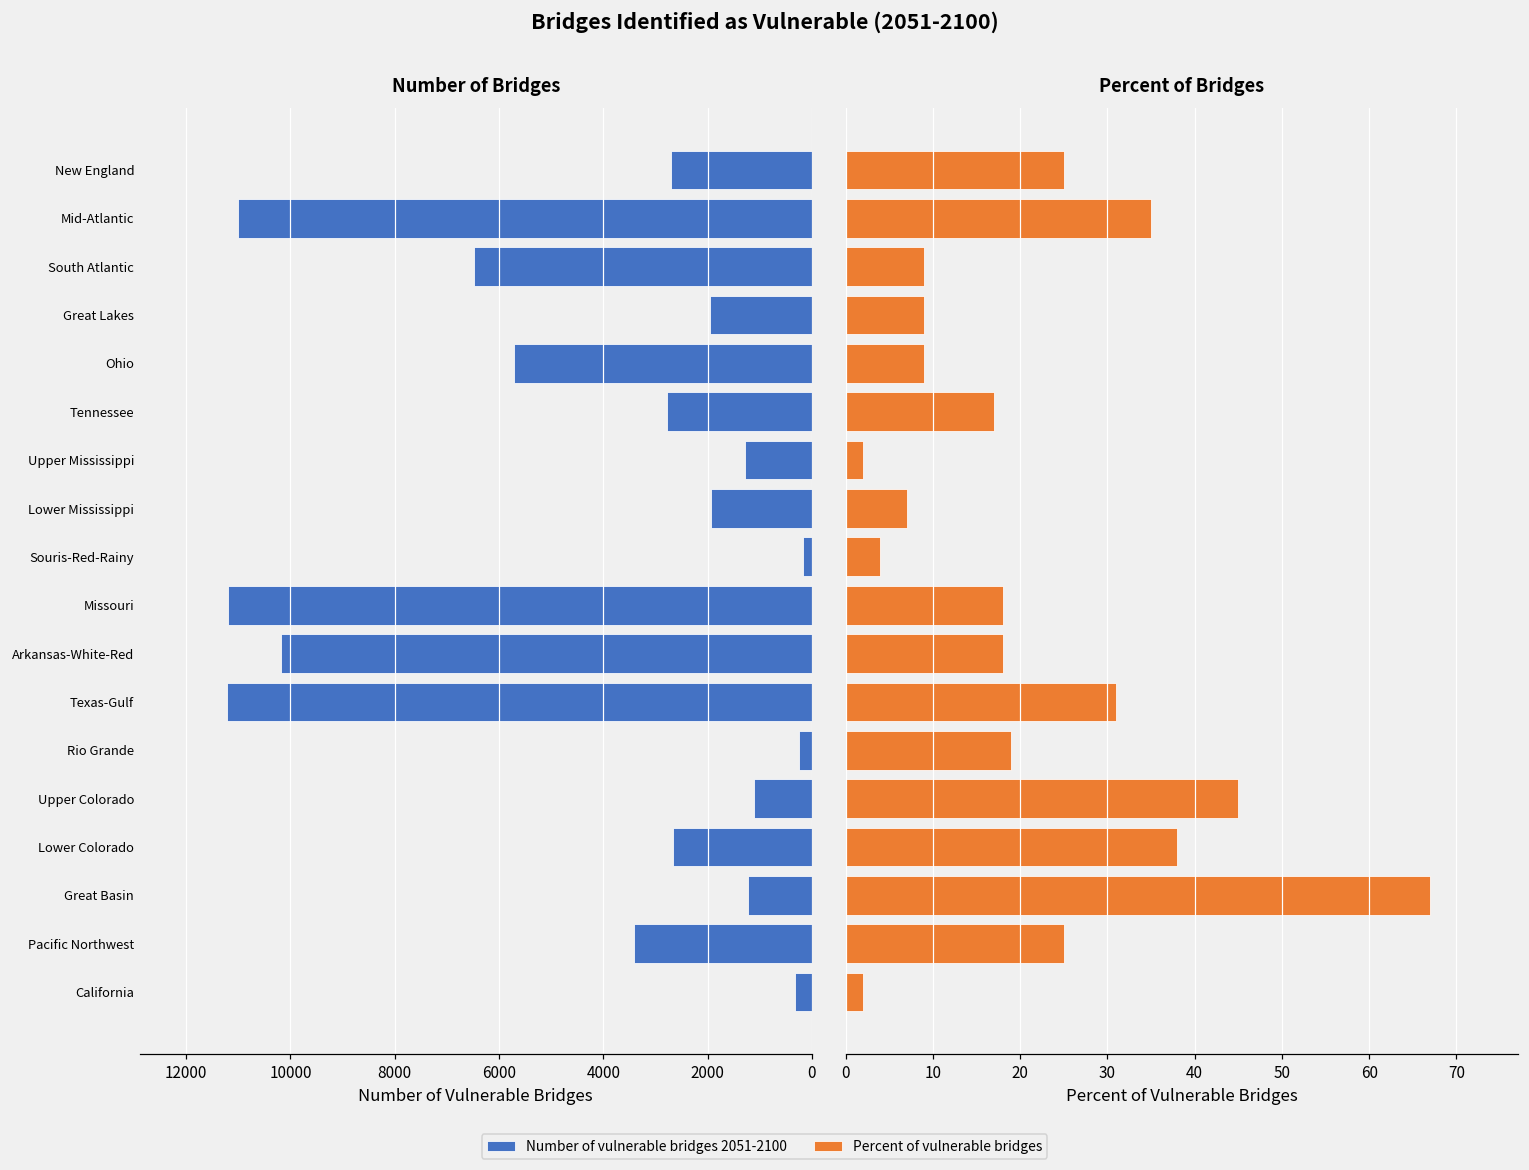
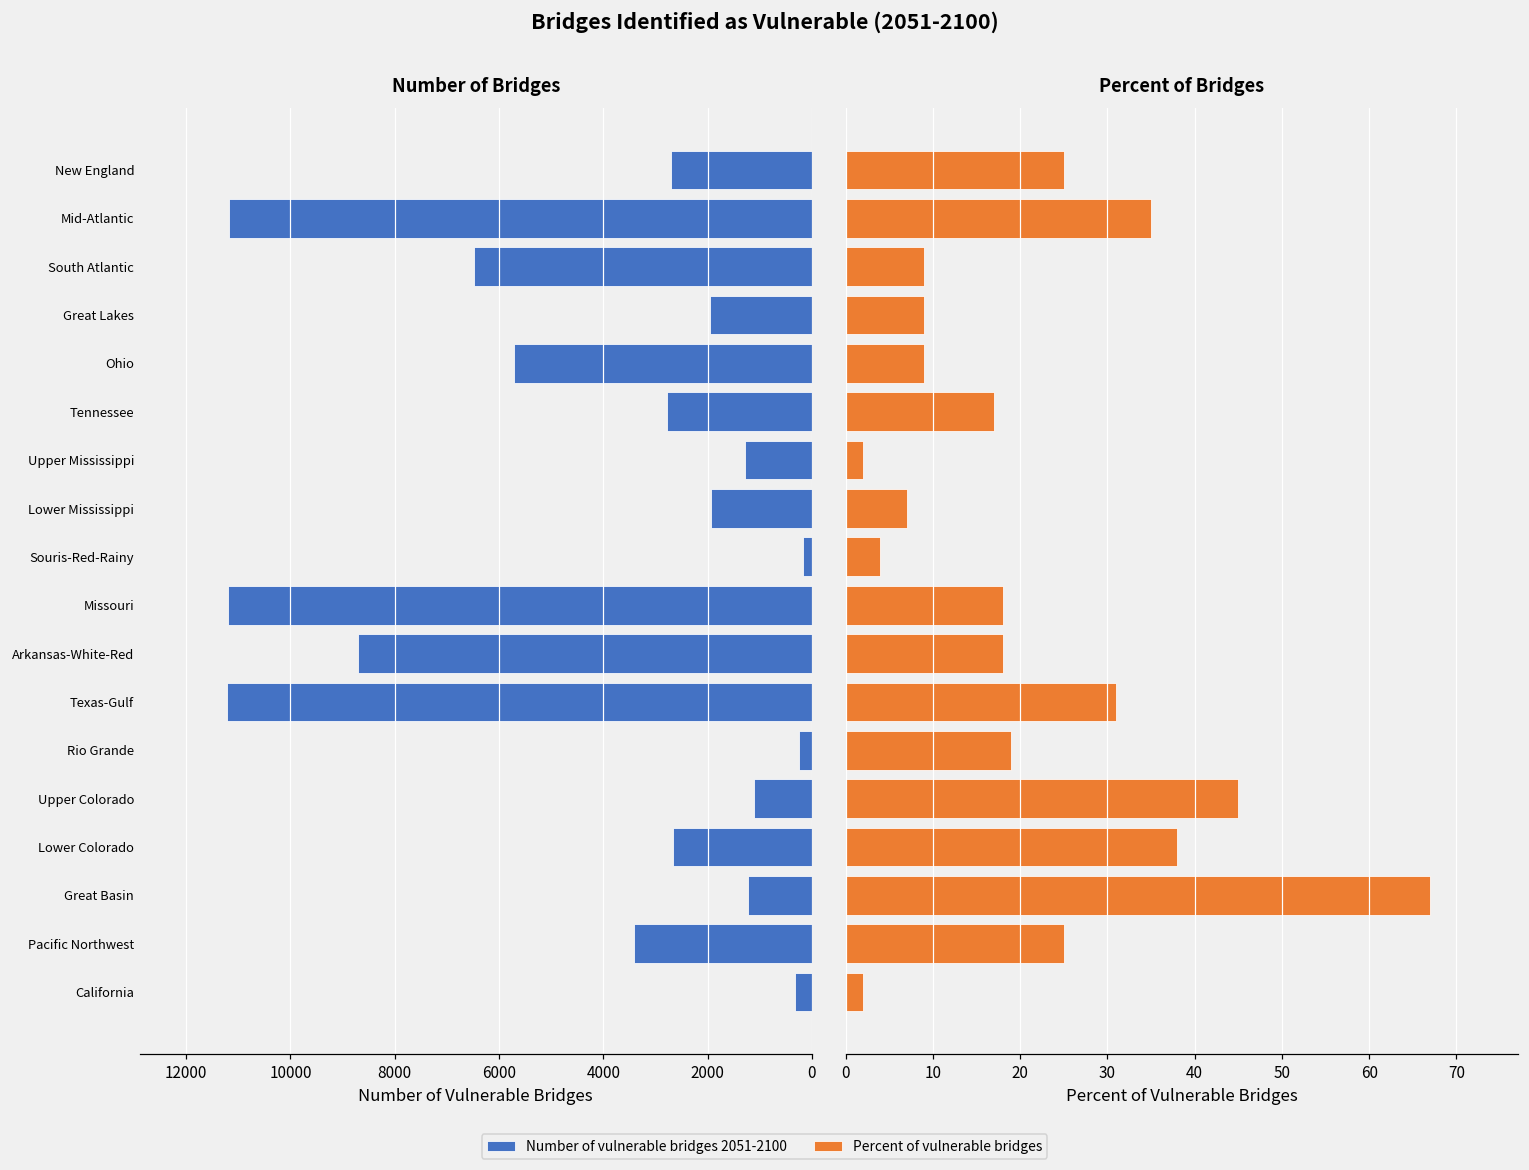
Number of Bridges, Mid-Atlantic: 11000 -> 11200
Number of Bridges, Arkansas-White-Red: 10200 -> 8700
